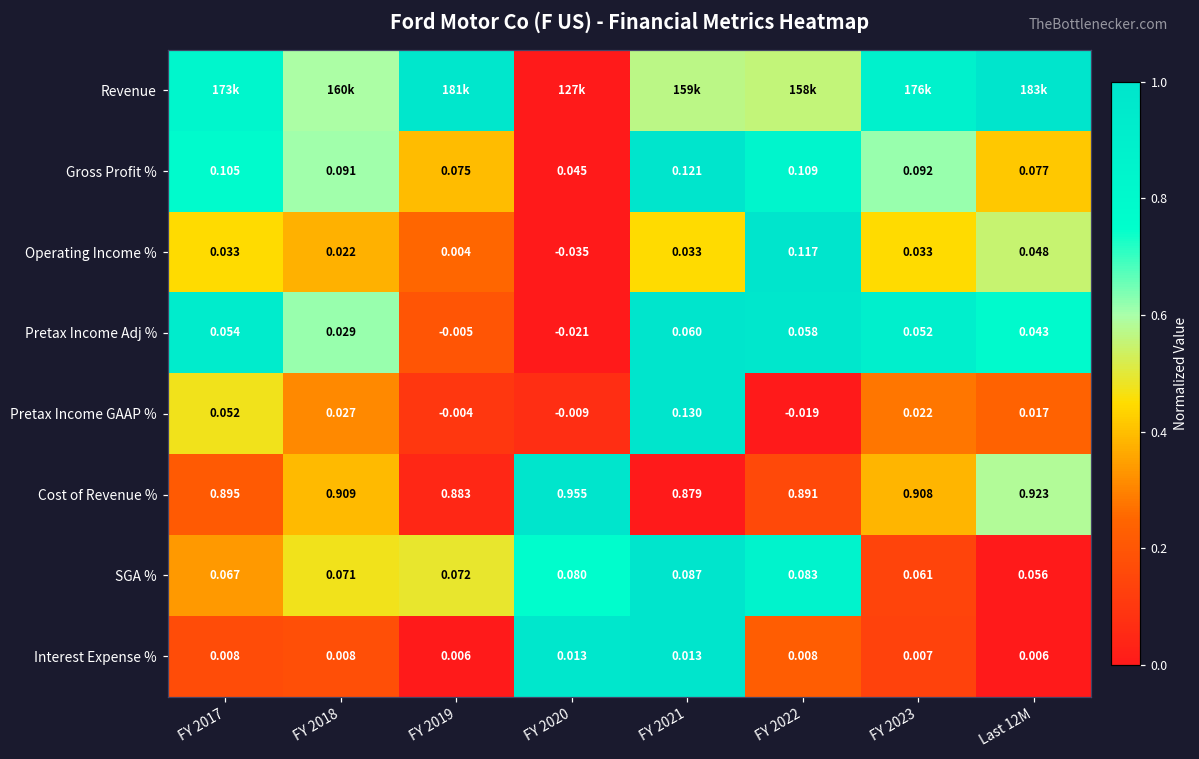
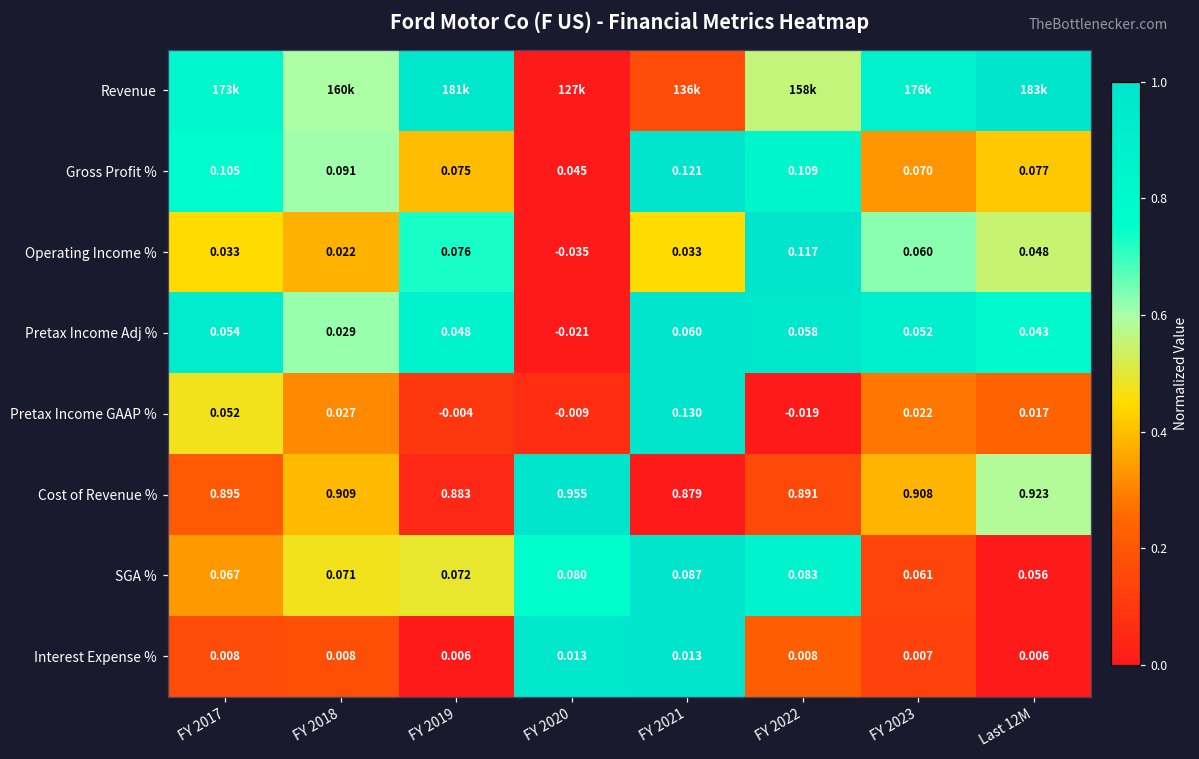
Revenue, FY 2021: 159k -> 136k
Gross Profit %, FY 2023: 0.092 -> 0.070
Operating Income %, FY 2019: 0.004 -> 0.076
Operating Income %, FY 2023: 0.033 -> 0.060
Pretax Income Adj %, FY 2019: -0.005 -> 0.048
